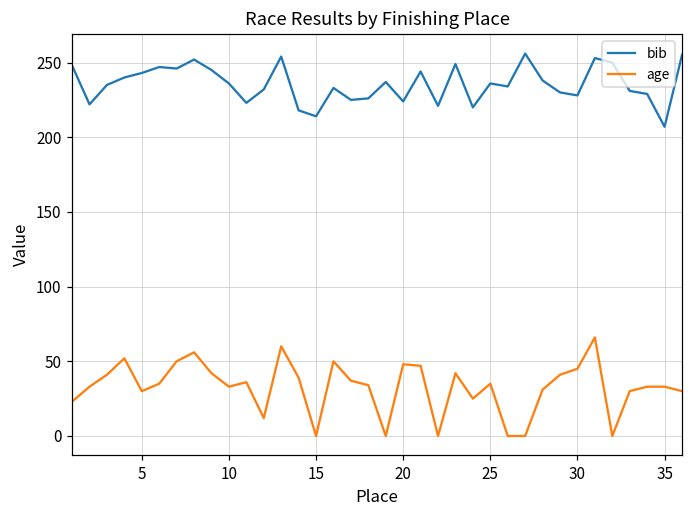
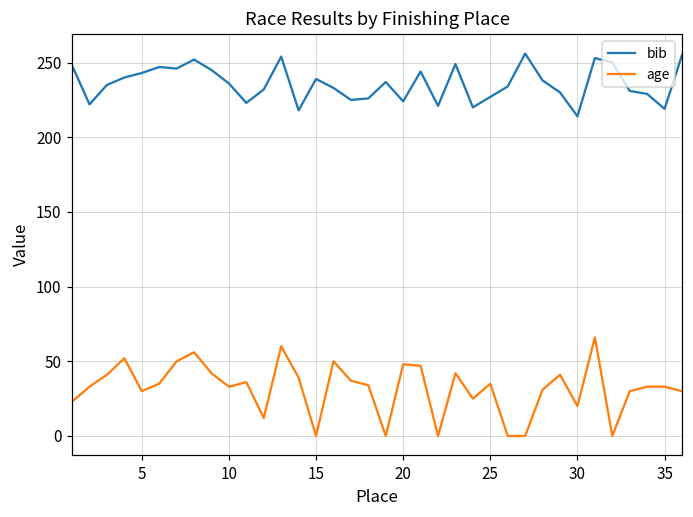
bib, 15: 214 -> 239
bib, 25: 236 -> 227
bib, 30: 228 -> 214
age, 30: 45 -> 20
bib, 35: 207 -> 219
